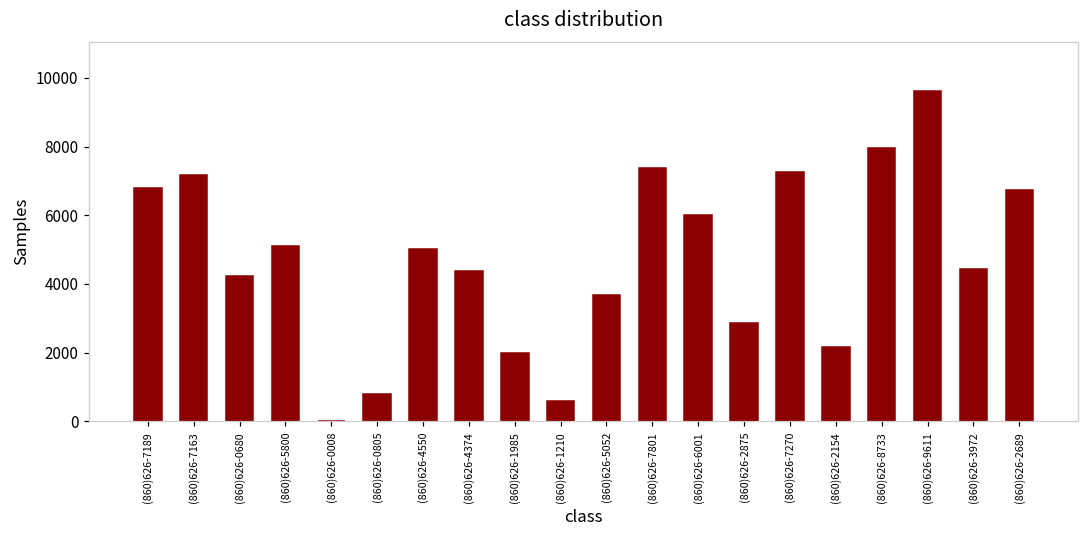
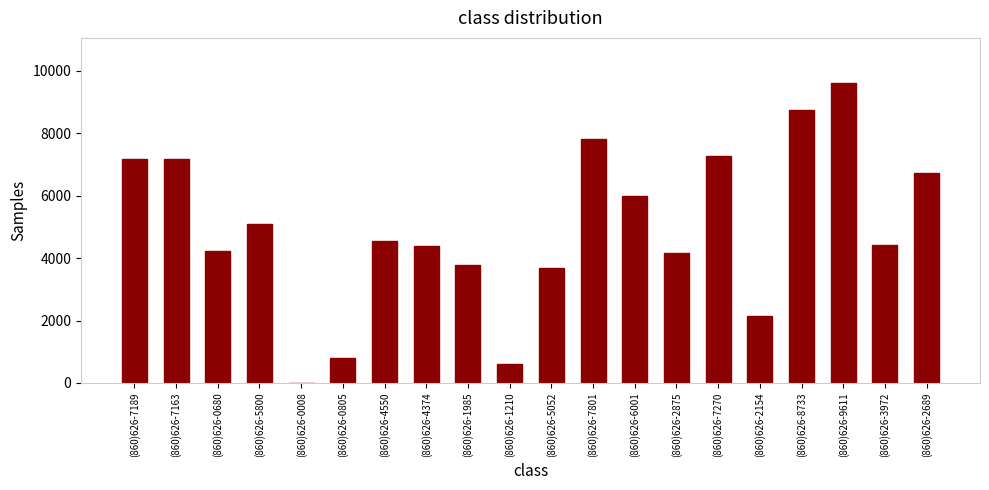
(860)626-7189: 6800 -> 7200
(860)626-4550: 5000 -> 4600
(860)626-1985: 2000 -> 3800
(860)626-7801: 7400 -> 7800
(860)626-2875: 2900 -> 4200
(860)626-8733: 7900 -> 8700
